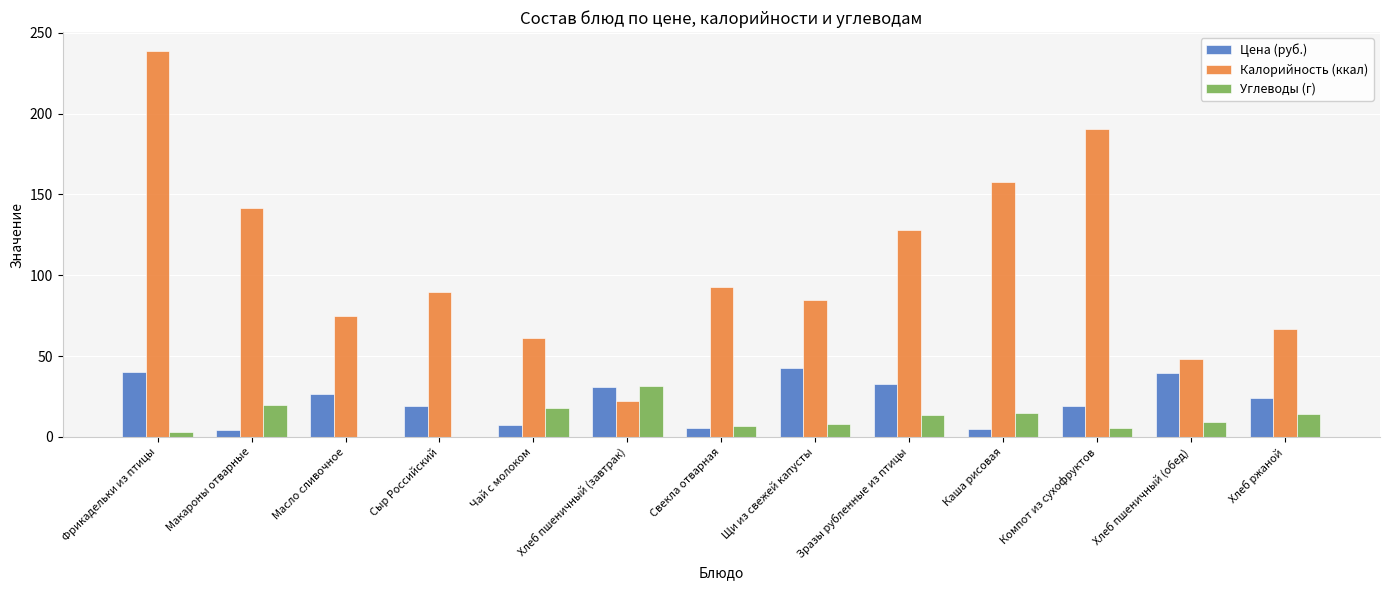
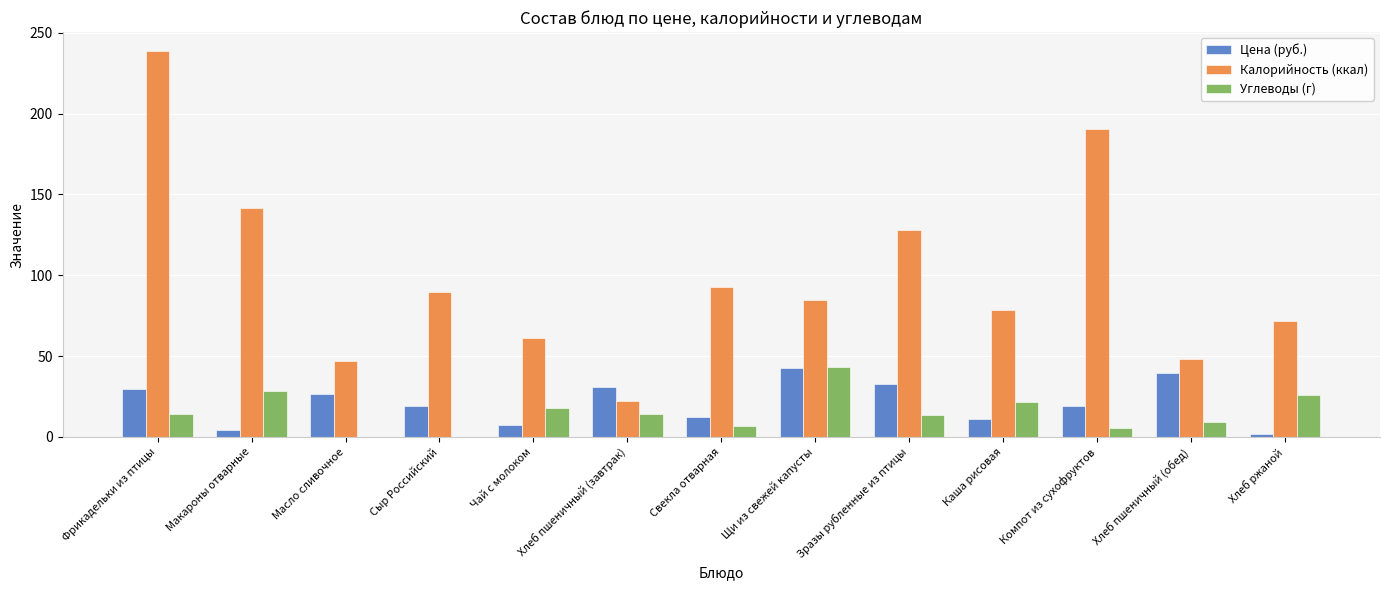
Цена (руб.), Фрикадельки из птицы: 40 -> 30
Углеводы (г), Фрикадельки из птицы: 3 -> 14
Углеводы (г), Макароны отварные: 20 -> 29
Калорийность (ккал), Масло сливочное: 75 -> 47
Углеводы (г), Хлеб пшеничный (завтрак): 32 -> 14
Цена (руб.), Свекла отварная: 5 -> 12
Углеводы (г), Щи из свежей капусты: 8 -> 43
Цена (руб.), Каша рисовая: 5 -> 11
Калорийность (ккал), Каша рисовая: 158 -> 79
Углеводы (г), Каша рисовая: 15 -> 22
Цена (руб.), Хлеб ржаной: 24 -> 2
Калорийность (ккал), Хлеб ржаной: 67 -> 72
Углеводы (г), Хлеб ржаной: 14 -> 26
